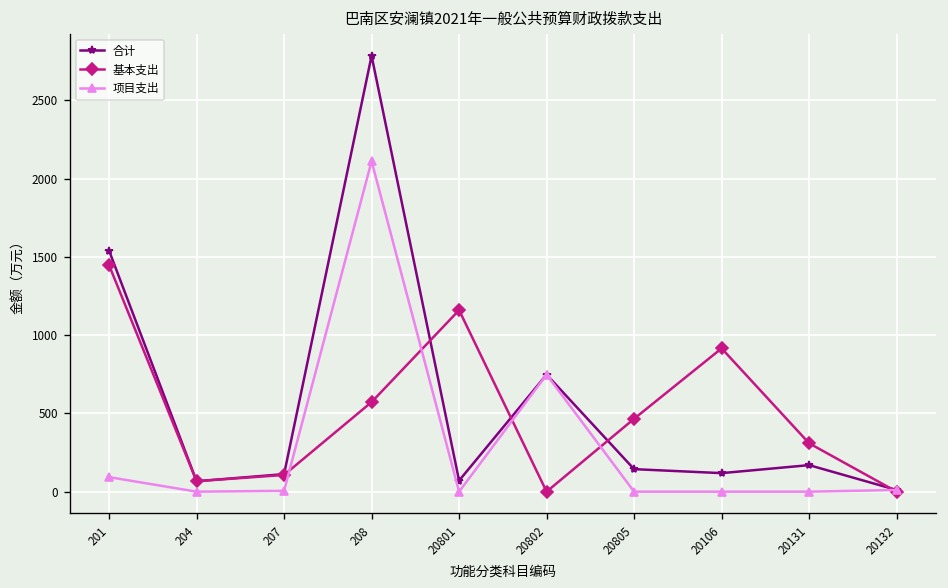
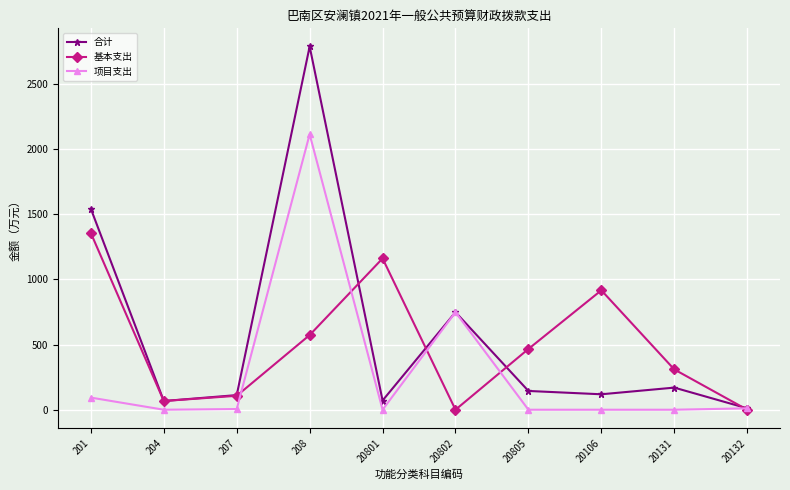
基本支出, 201: 1450 -> 1350
